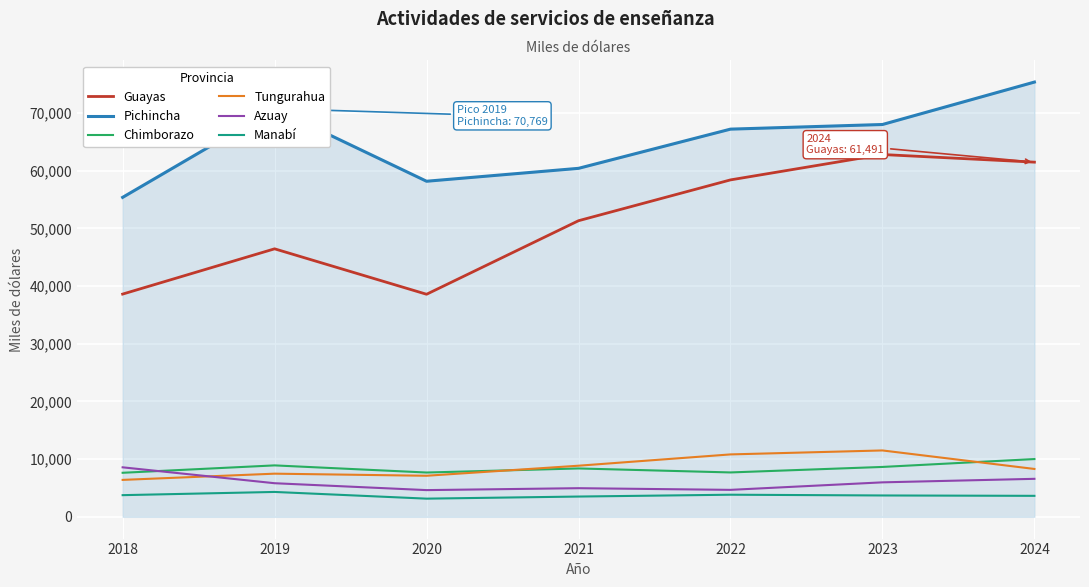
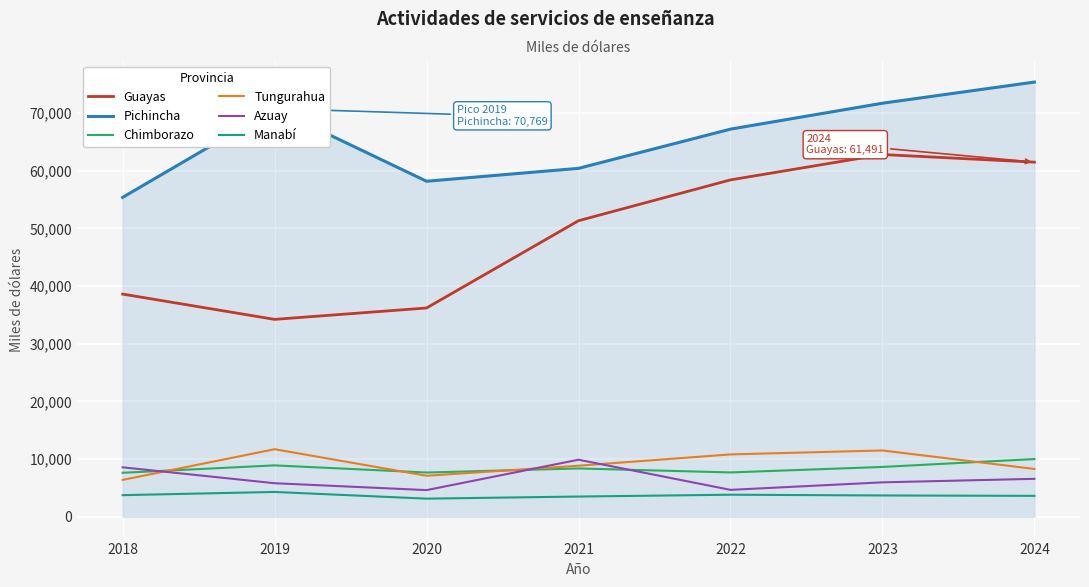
Guayas, 2019: 46,000 -> 34,000
Tungurahua, 2019: 7,000 -> 12,000
Guayas, 2020: 39,000 -> 36,000
Azuay, 2021: 5,000 -> 10,000
Pichincha, 2023: 68,000 -> 72,000
